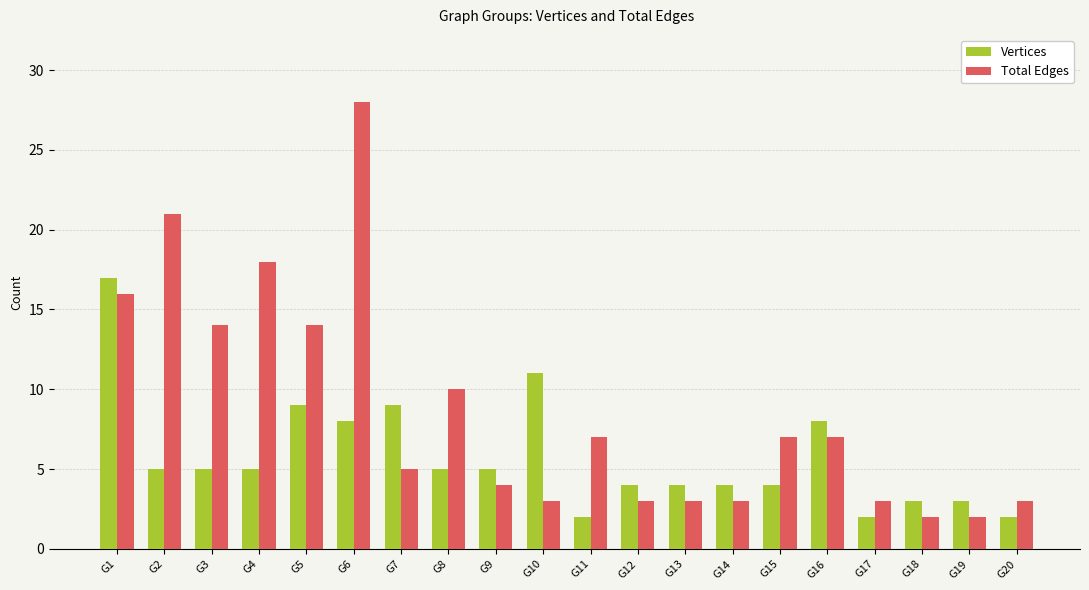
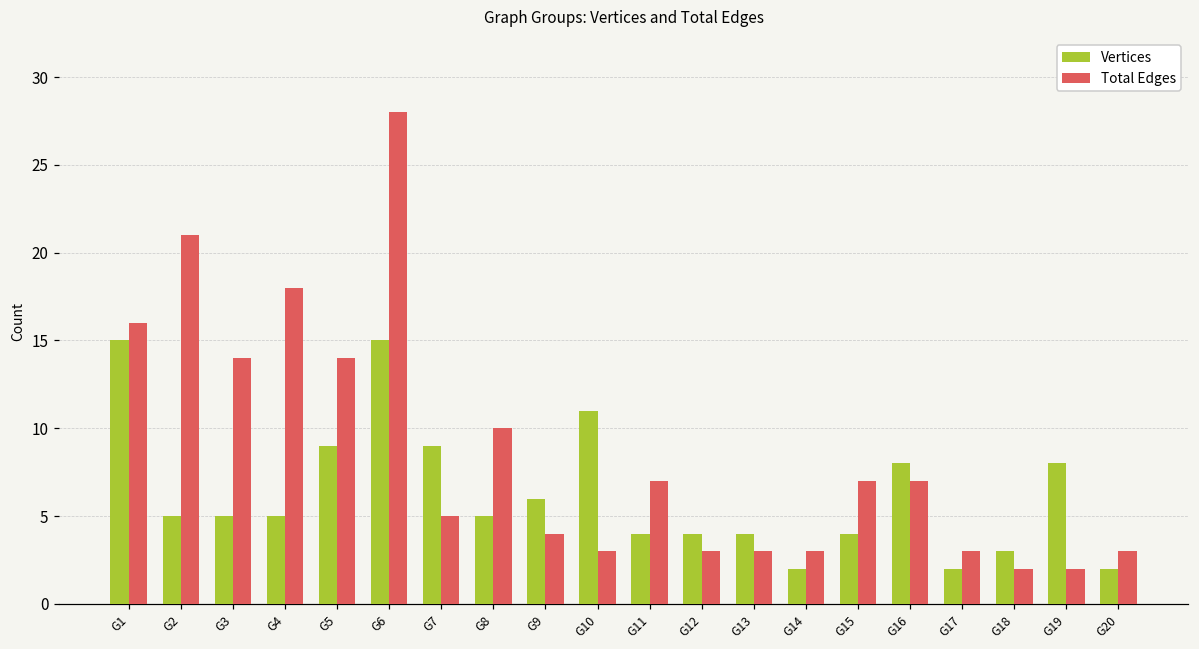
Vertices, G1: 17 -> 15
Vertices, G6: 8 -> 15
Vertices, G9: 5 -> 6
Vertices, G11: 2 -> 4
Vertices, G14: 4 -> 2
Vertices, G19: 3 -> 8
